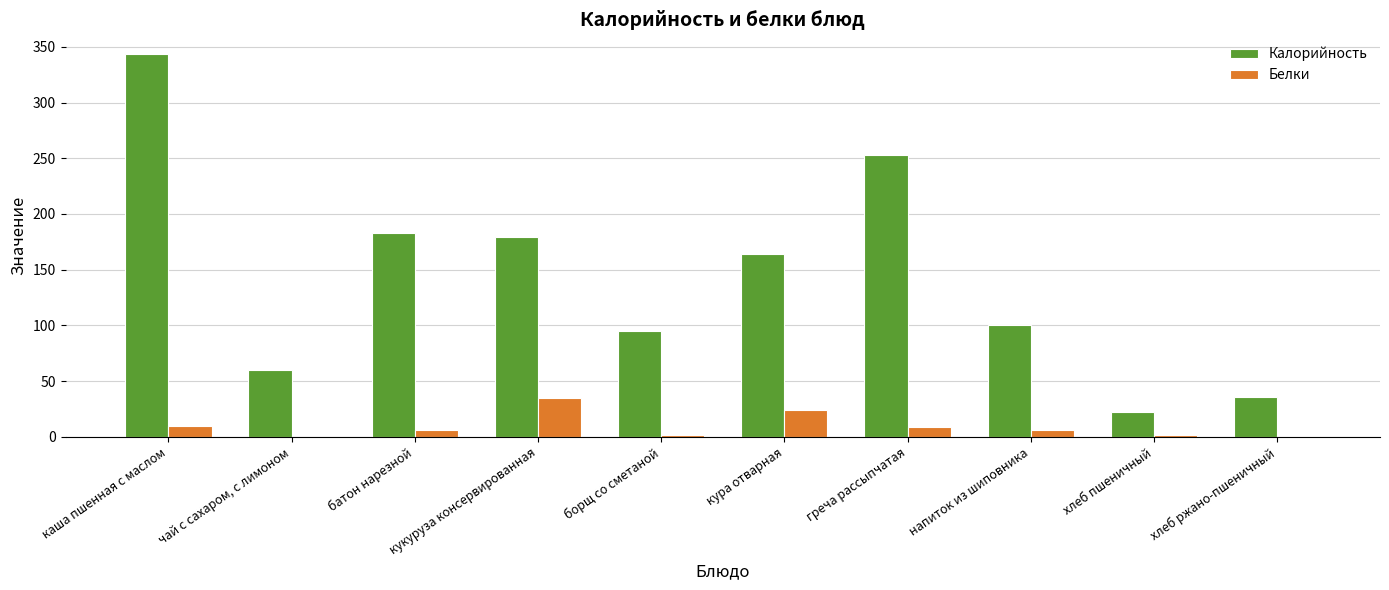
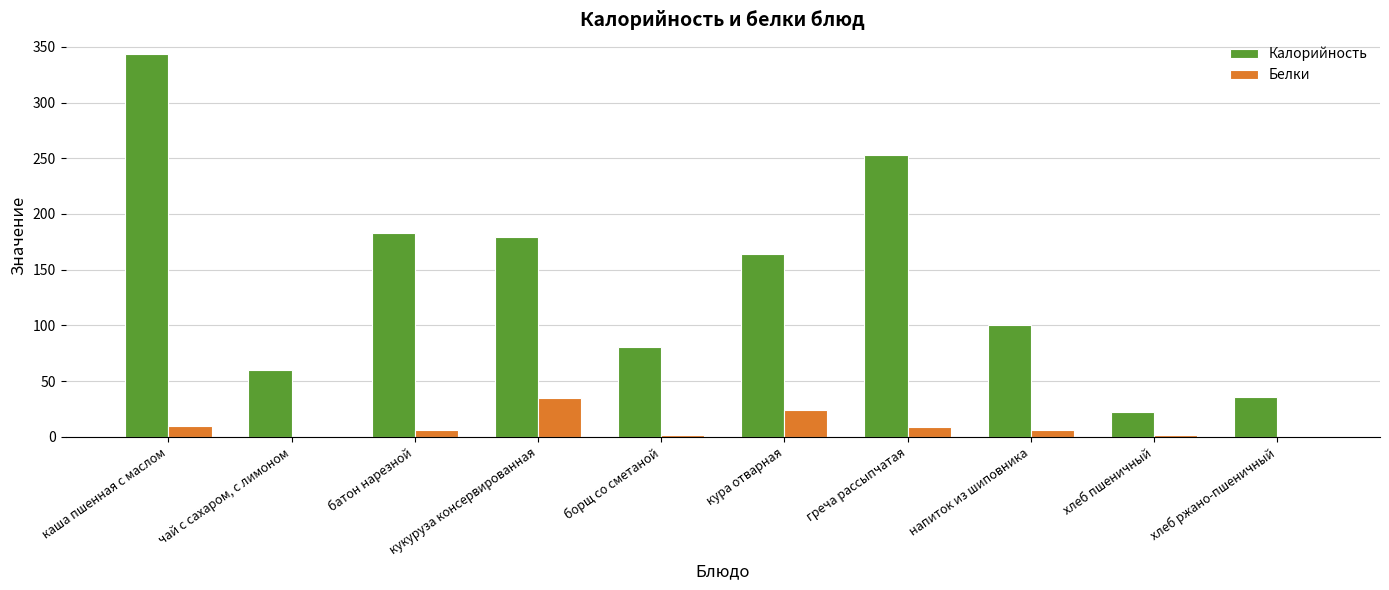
Калорийность, борщ со сметаной: 95 -> 81
